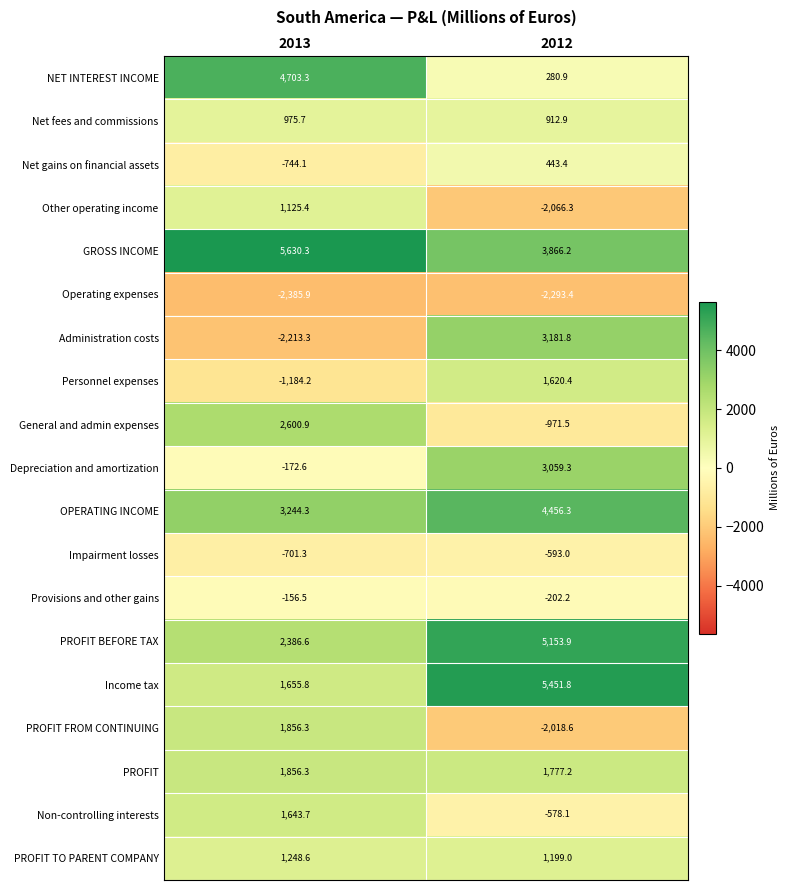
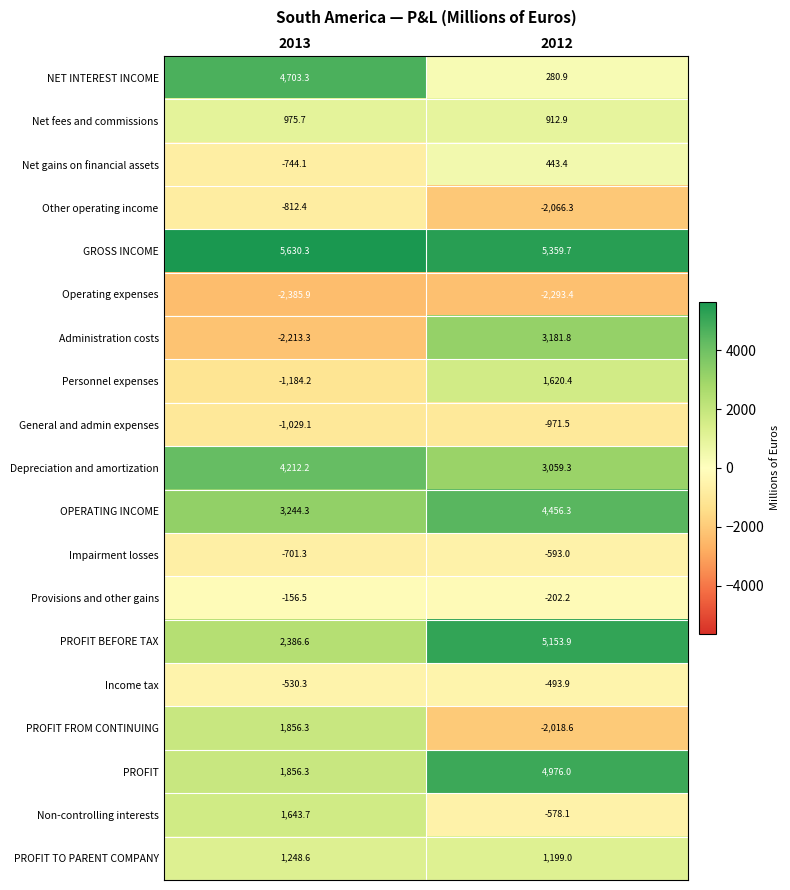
Other operating income, 2013: 1,125.4 -> -812.4
GROSS INCOME, 2012: 3,866.2 -> 5,359.7
General and admin expenses, 2013: 2,600.9 -> -1,029.1
Depreciation and amortization, 2013: -172.6 -> 4,212.2
Income tax, 2013: 1,655.8 -> -530.3
Income tax, 2012: 5,451.8 -> -493.9
PROFIT, 2012: 1,777.2 -> 4,976.0
